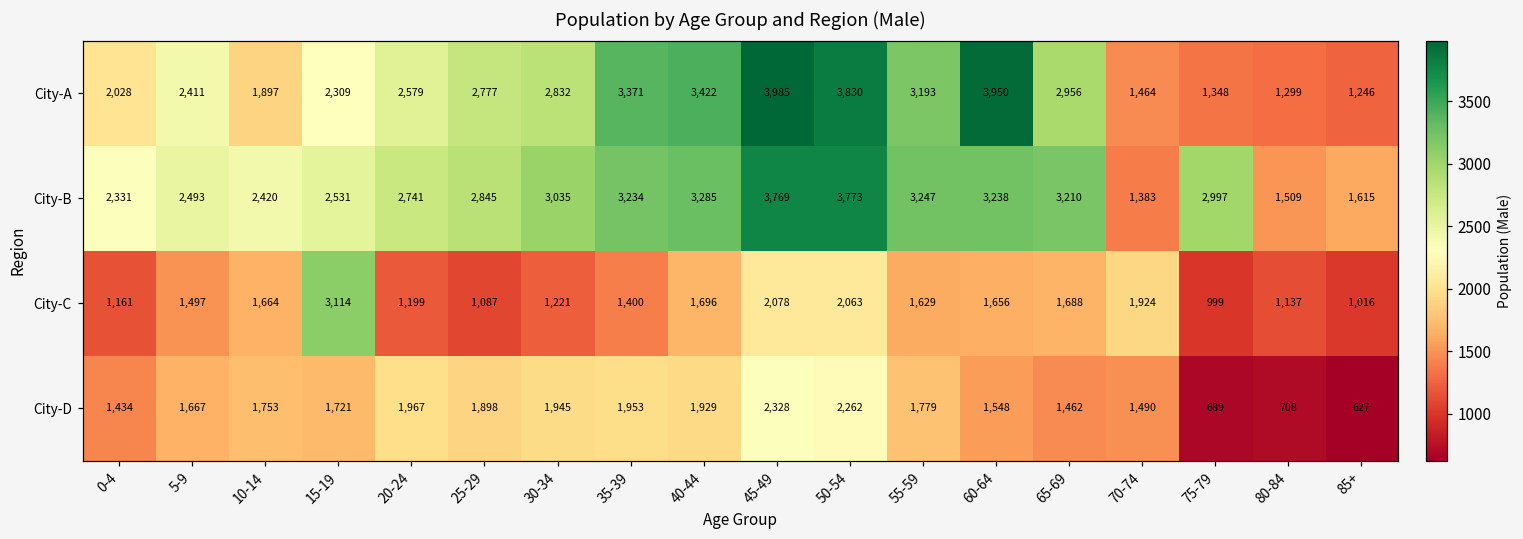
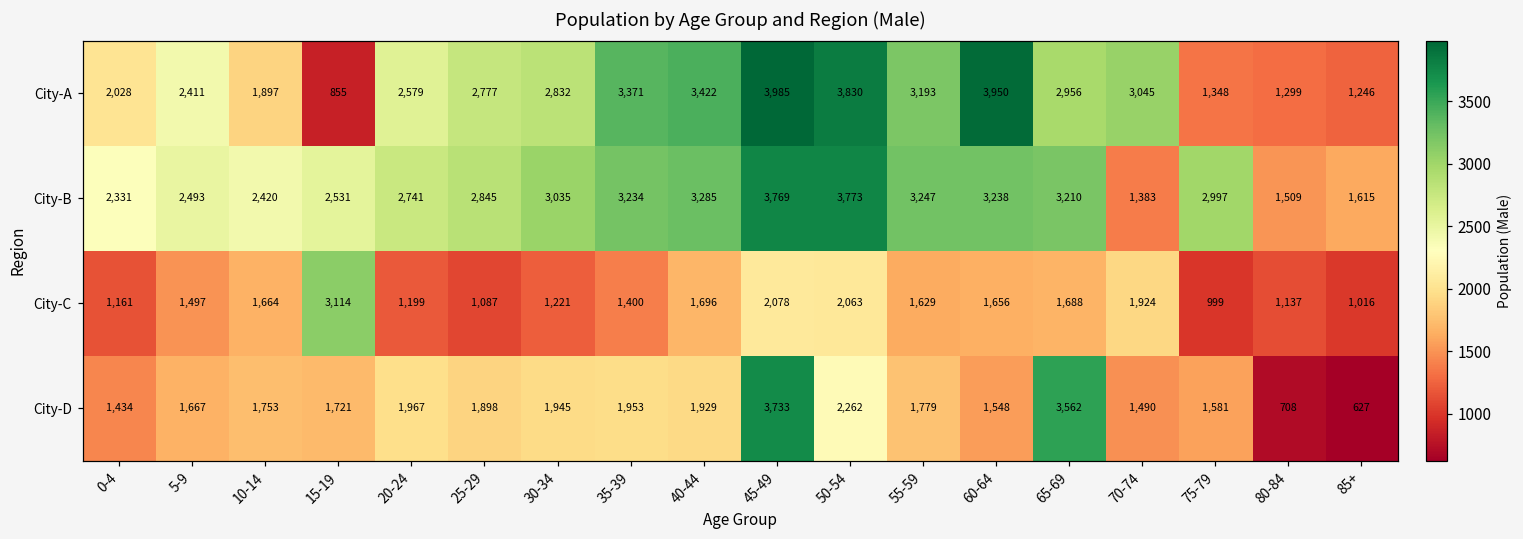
City-A, 15-19: 2,309 -> 855
City-A, 70-74: 1,464 -> 3,045
City-D, 45-49: 2,328 -> 3,733
City-D, 65-69: 1,462 -> 3,562
City-D, 75-79: 689 -> 1,581
